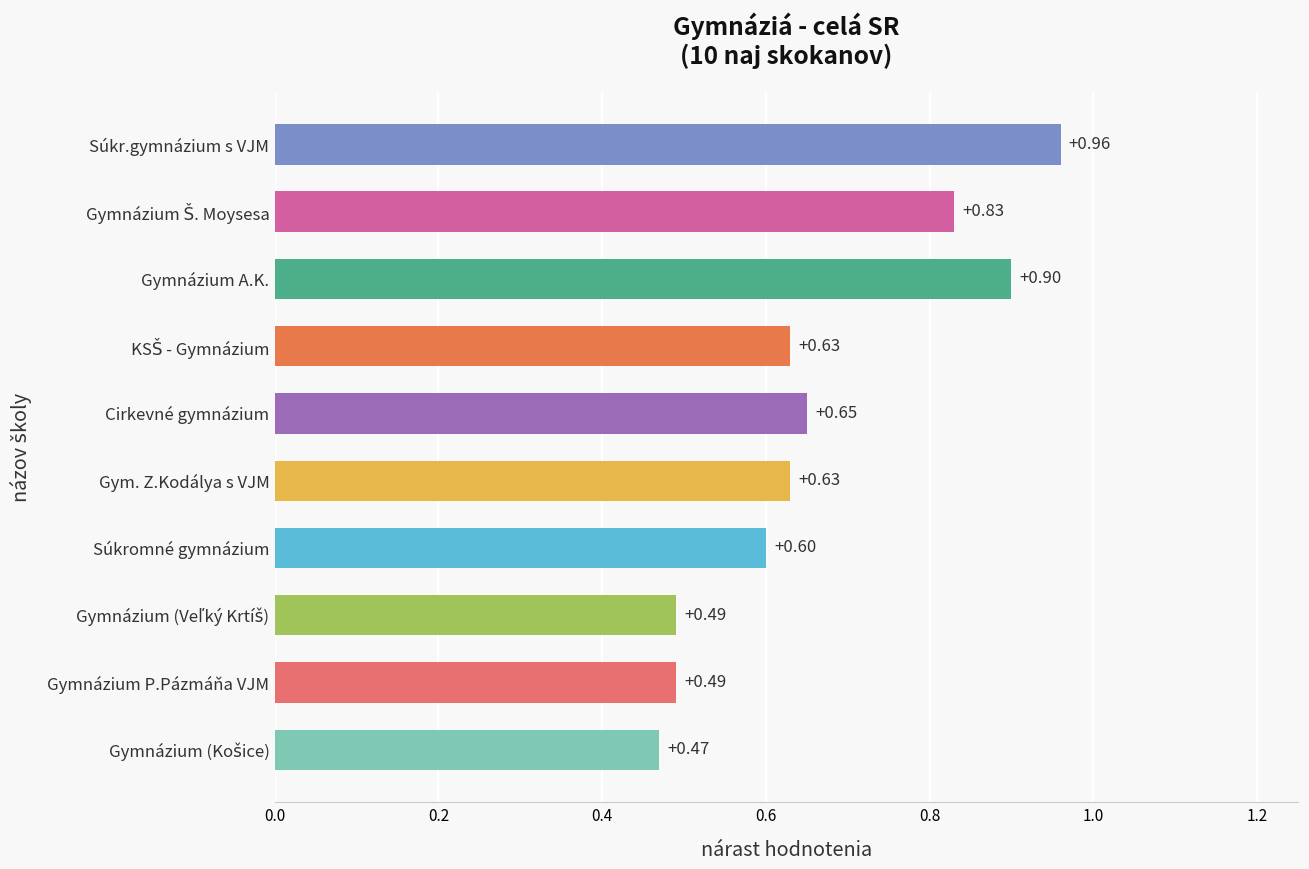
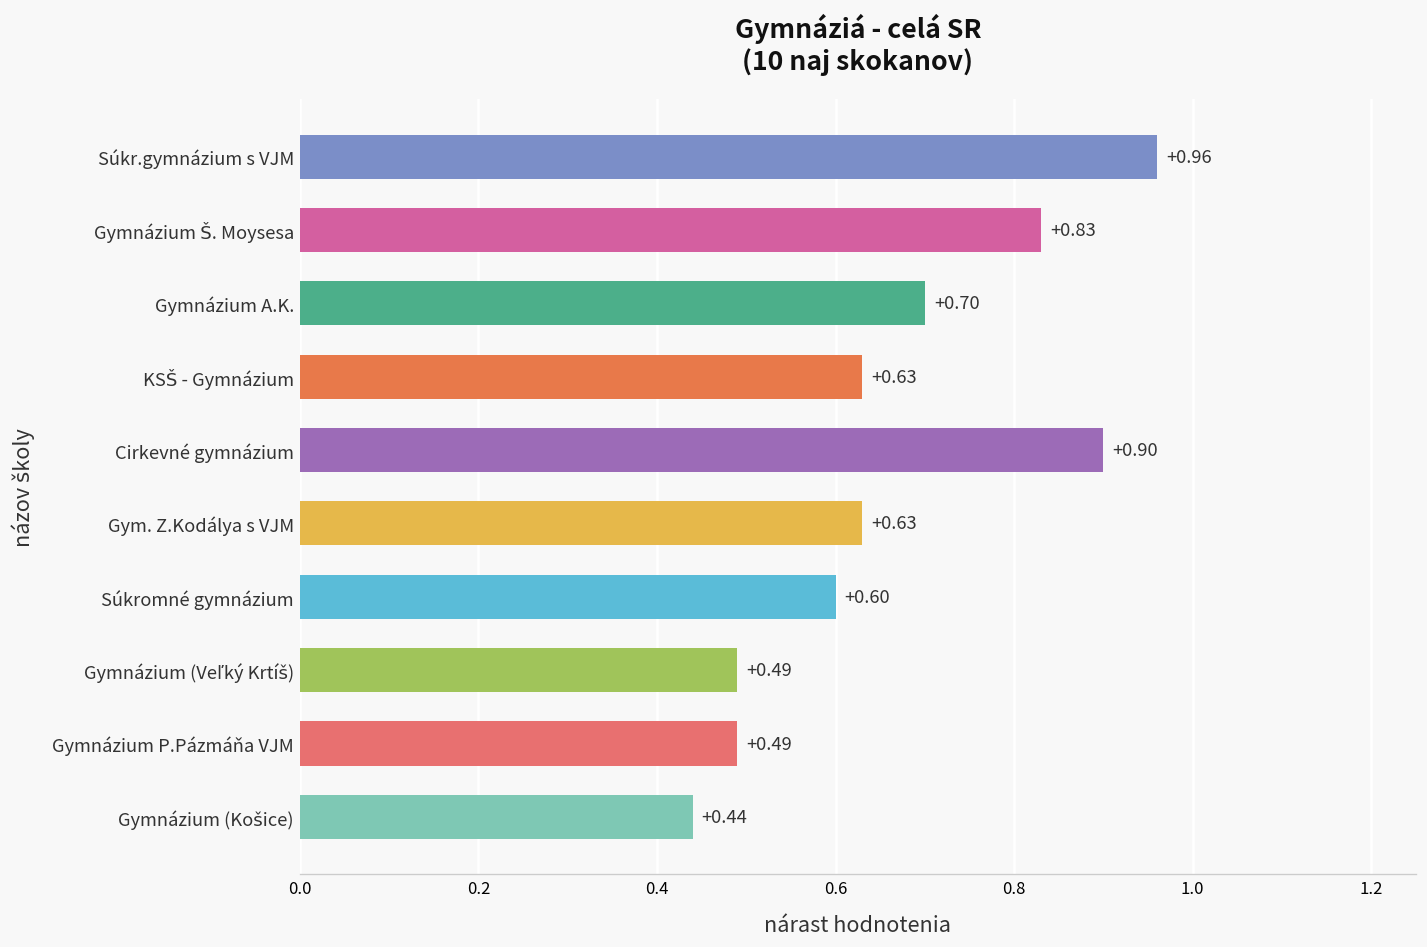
Gymnázium A.K.: +0.90 -> +0.70
Cirkevné gymnázium: +0.65 -> +0.90
Gymnázium (Košice): +0.47 -> +0.44
